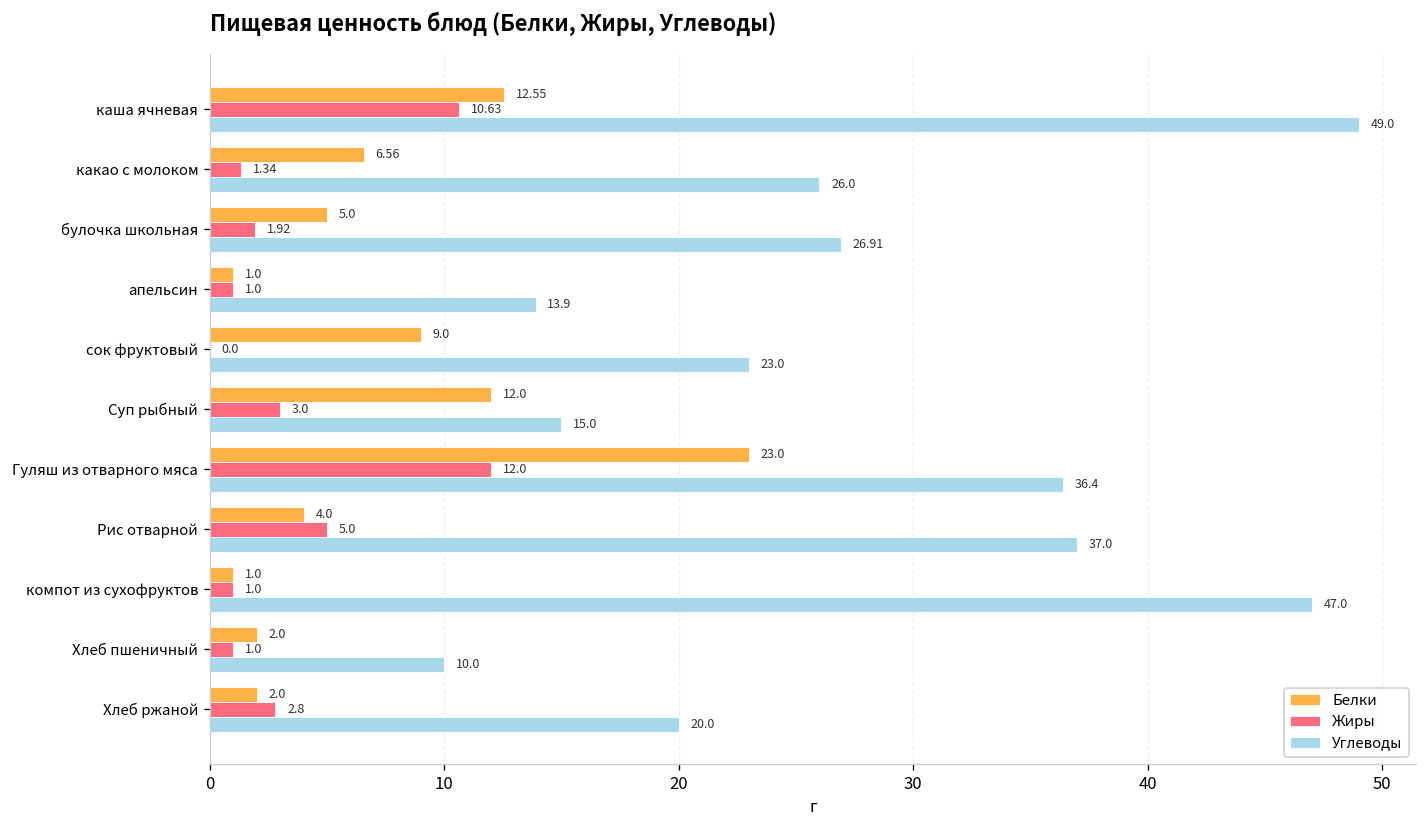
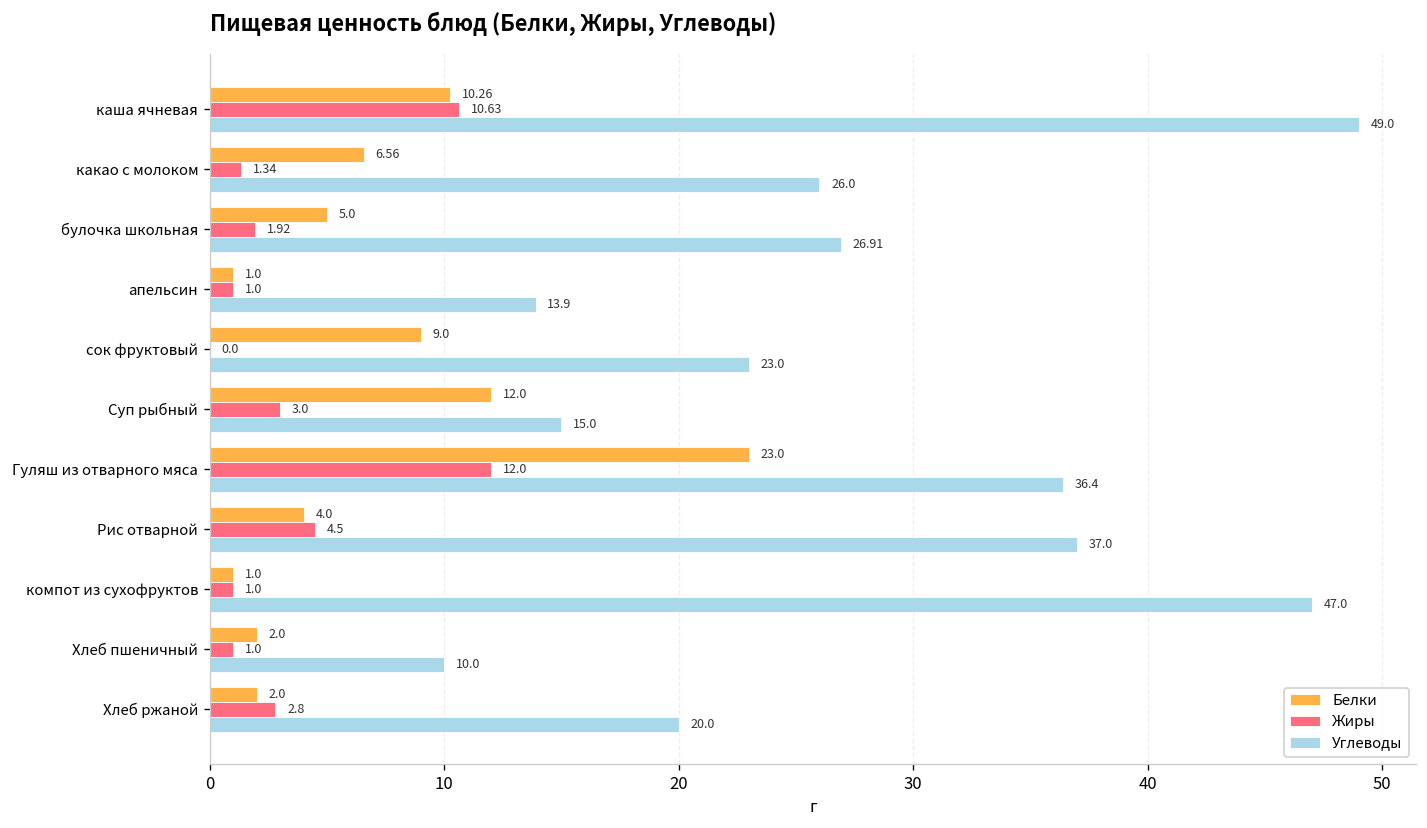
Белки, каша ячневая: 12.55 -> 10.26
Жиры, Рис отварной: 5.0 -> 4.5
